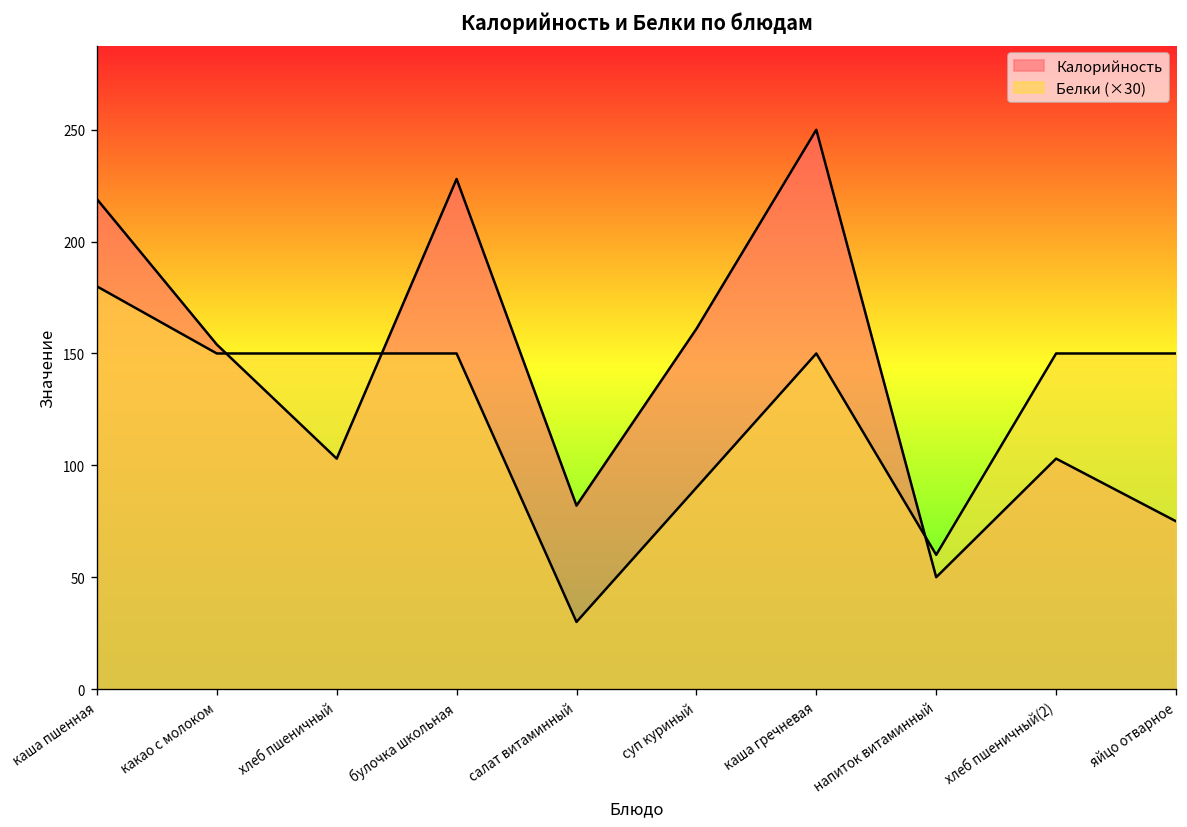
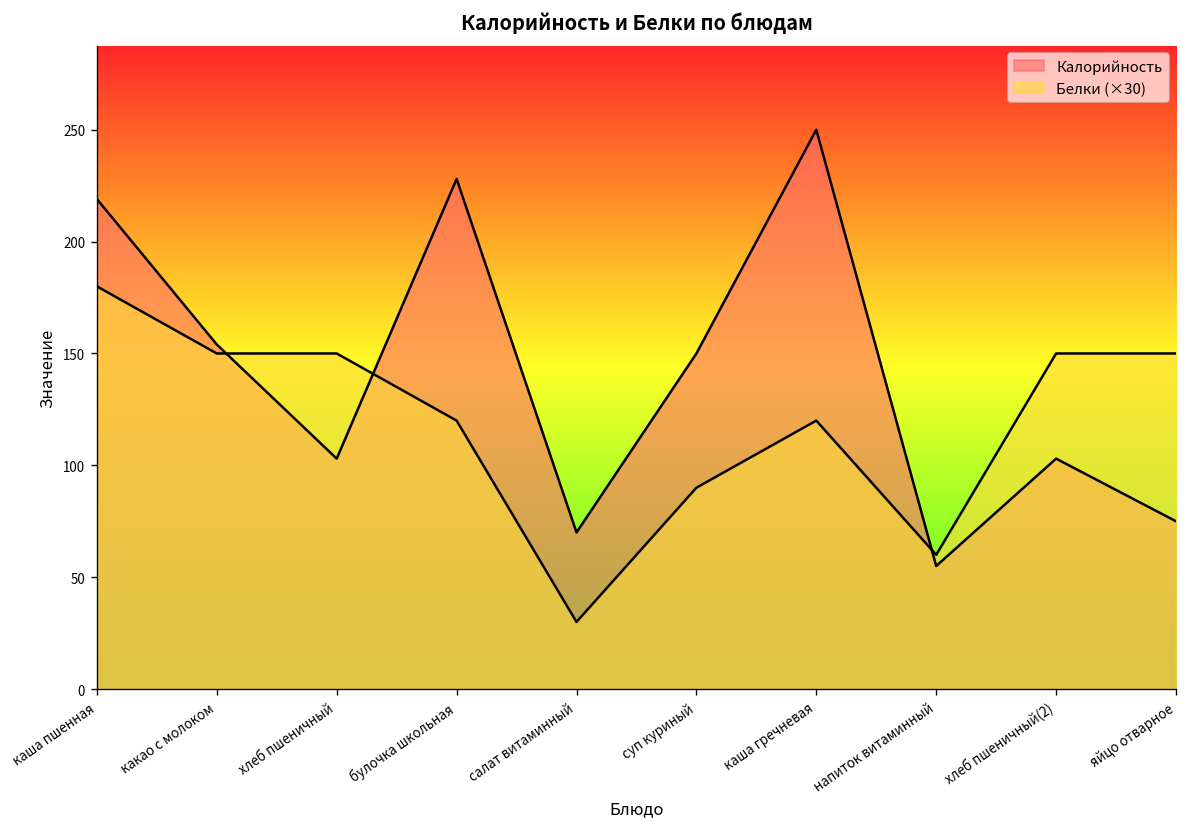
Белки (×30), булочка школьная: 150 -> 120
Калорийность, салат витаминный: 82 -> 70
Калорийность, суп куриный: 161 -> 150
Белки (×30), каша гречневая: 150 -> 120
Калорийность, напиток витаминный: 50 -> 55
